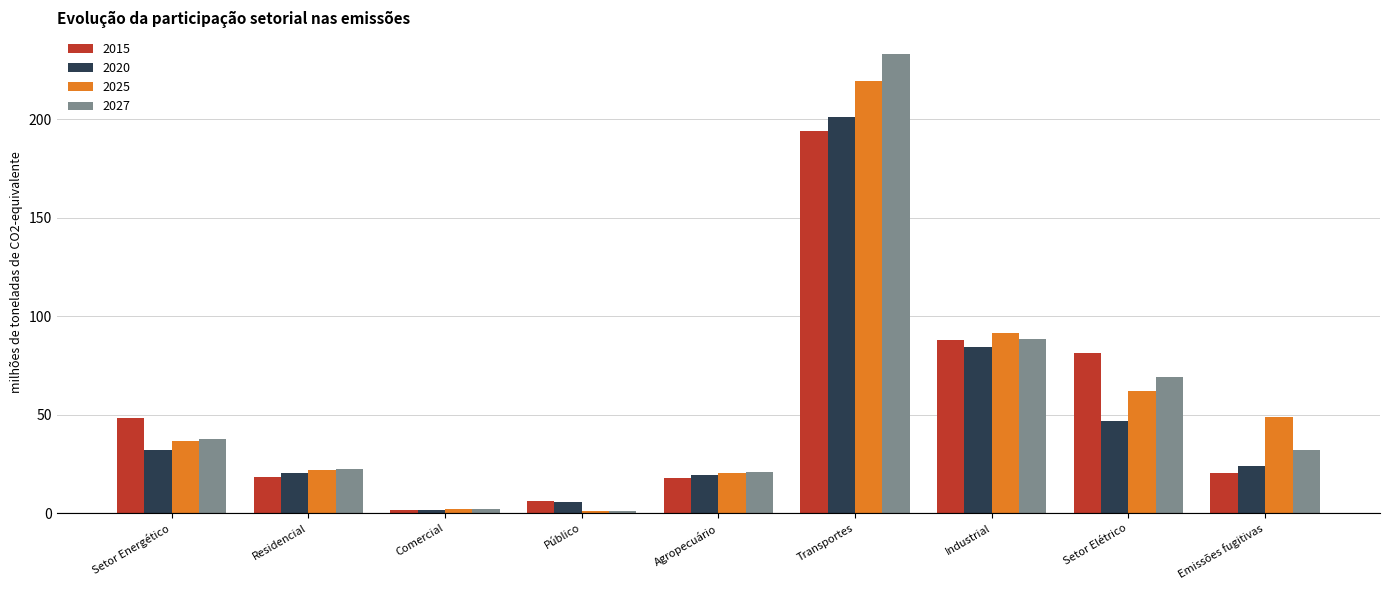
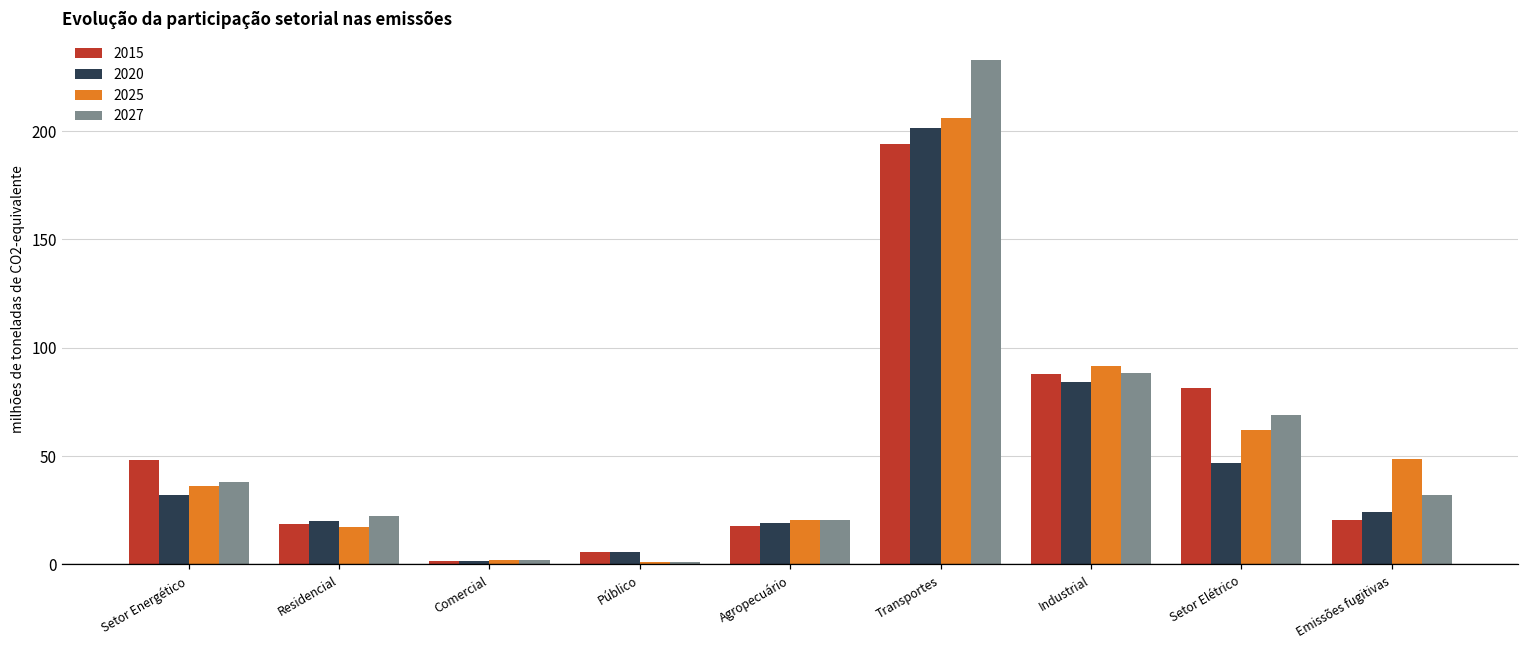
2025, Residencial: 22 -> 17
2025, Transportes: 219 -> 206
